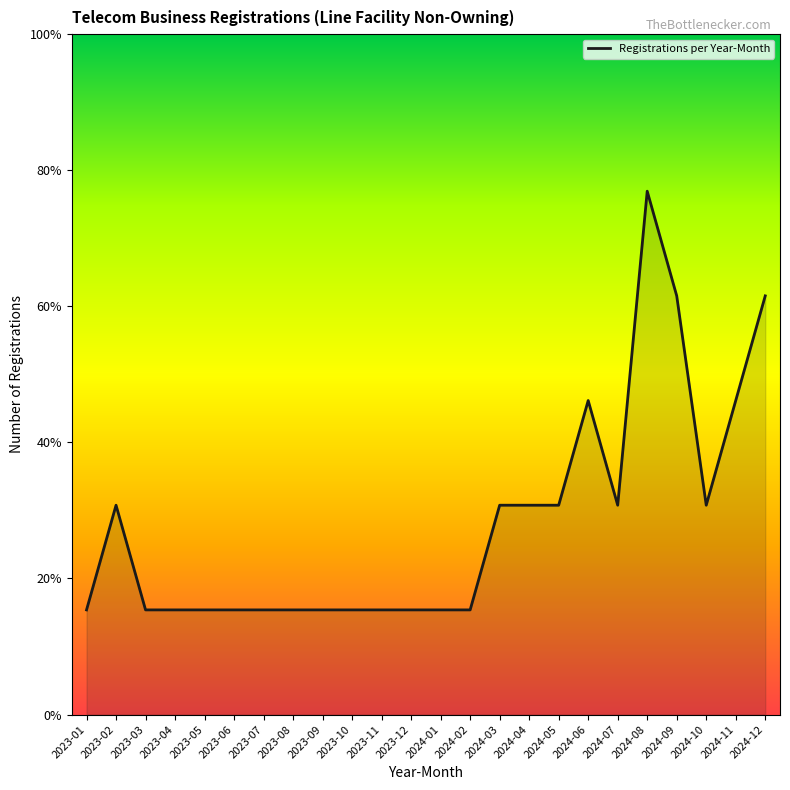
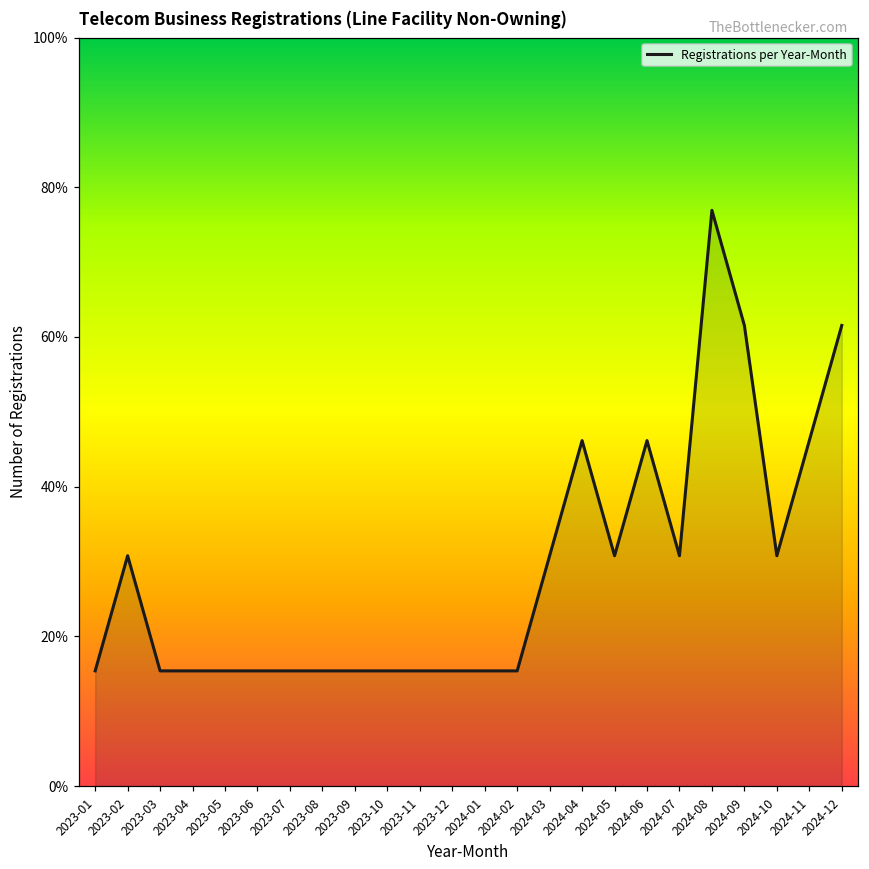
2024-04: 31% -> 46%
